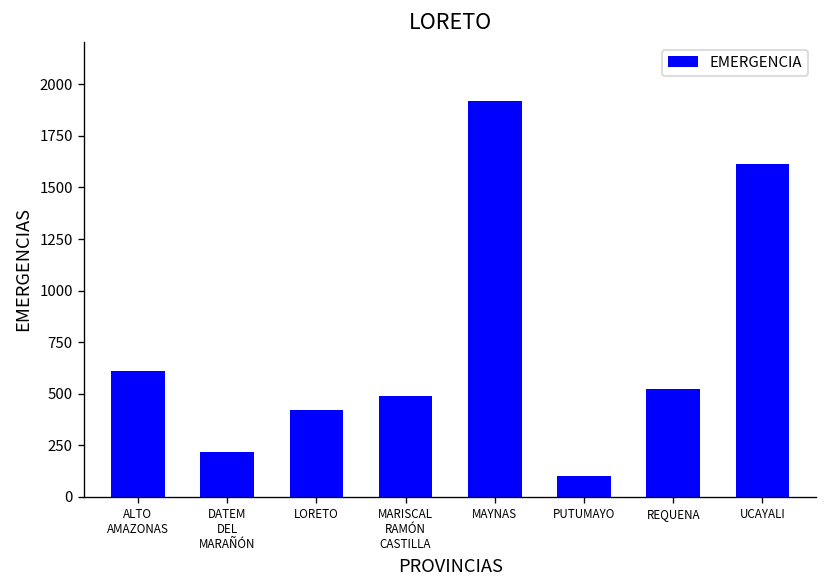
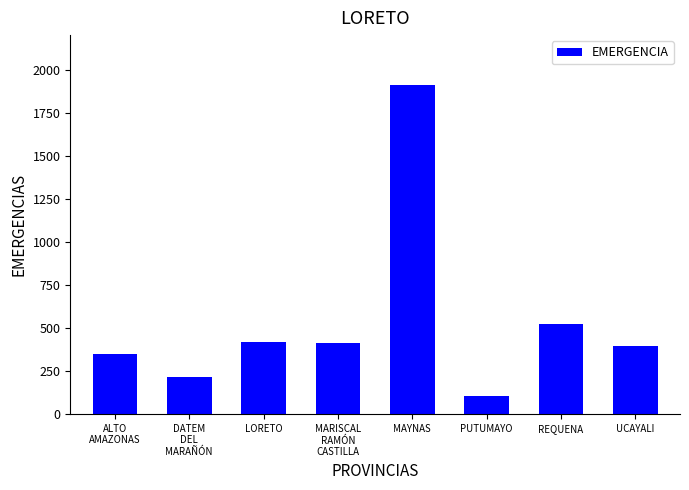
ALTO AMAZONAS: 610 -> 350
MARISCAL RAMÓN CASTILLA: 490 -> 420
UCAYALI: 1620 -> 400
